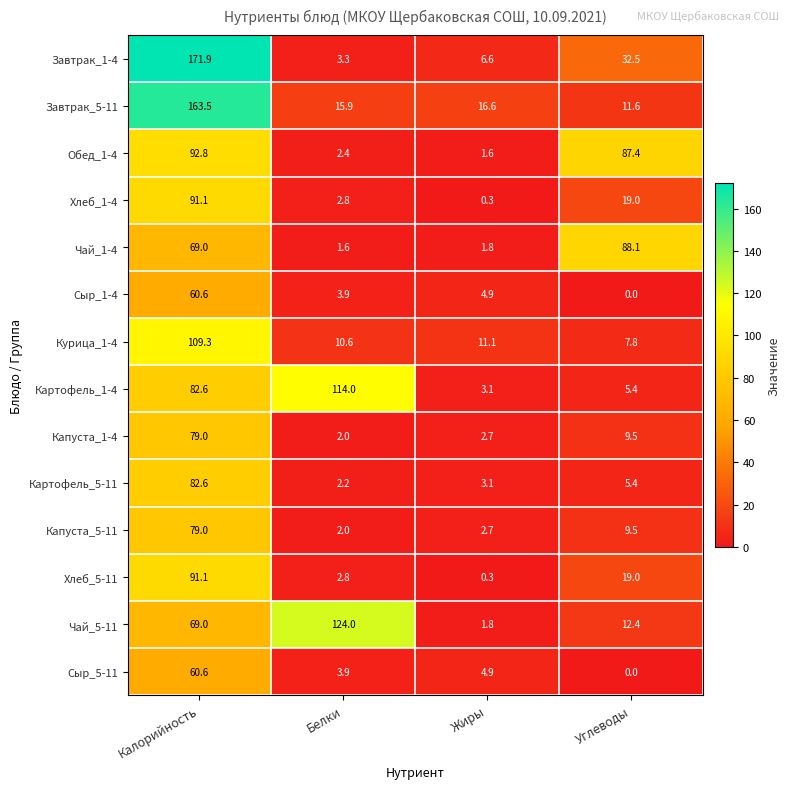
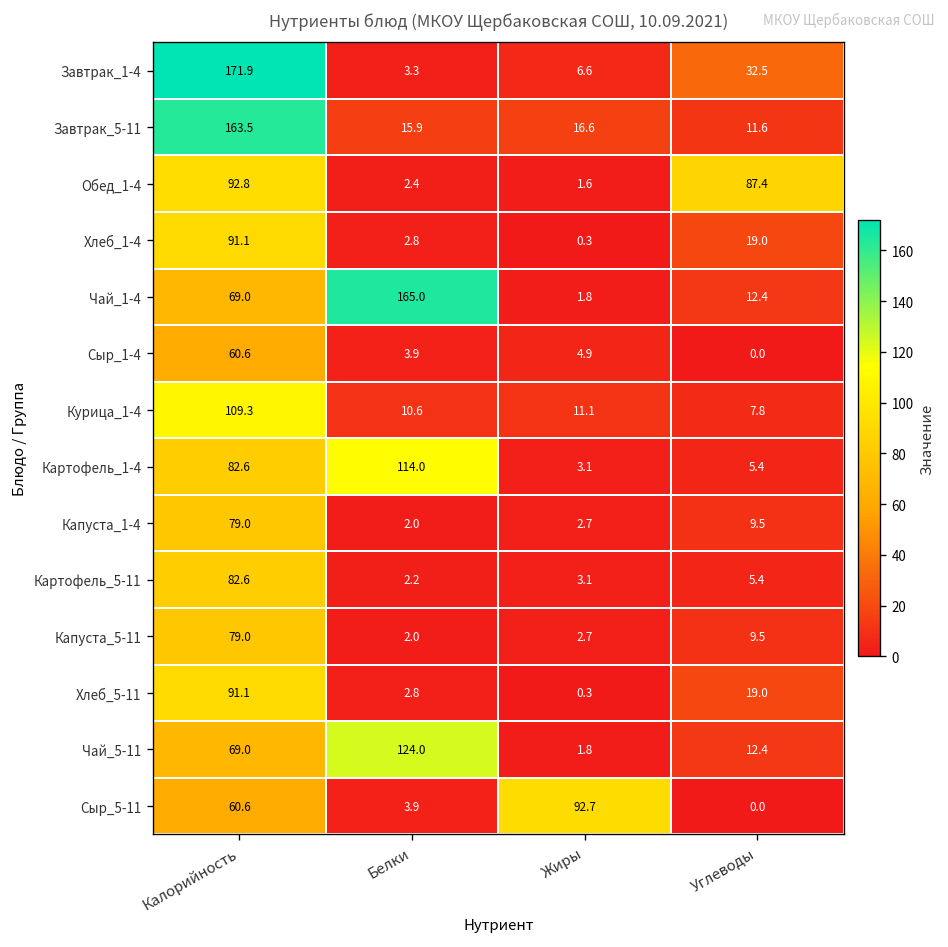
Чай_1-4, Белки: 1.6 -> 165.0
Чай_1-4, Углеводы: 88.1 -> 12.4
Сыр_5-11, Жиры: 4.9 -> 92.7
